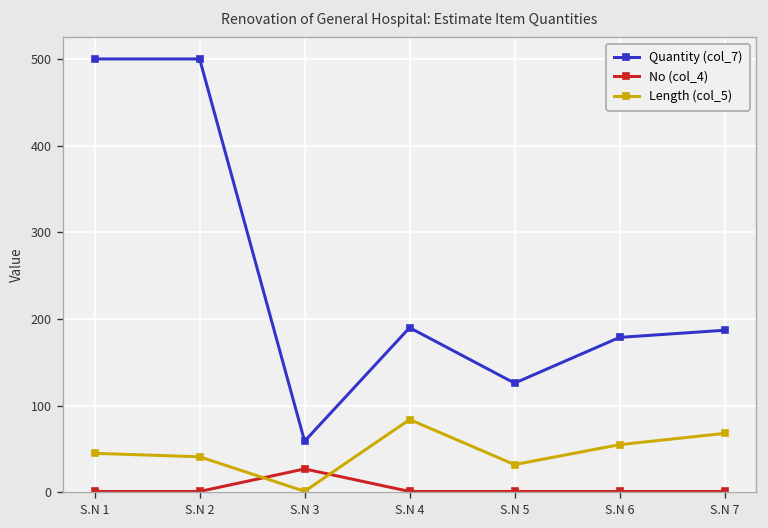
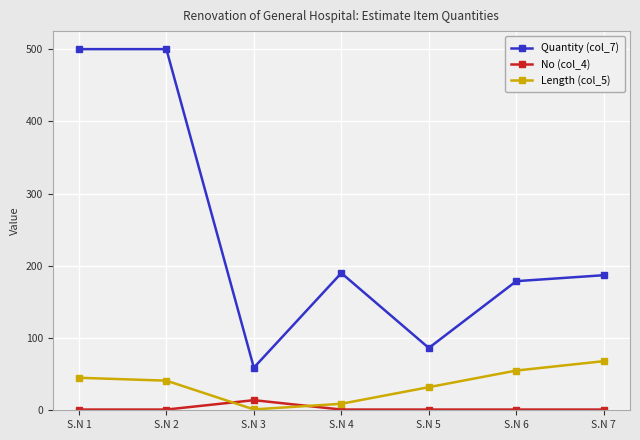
No (col_4), S.N 3: 30 -> 10
Length (col_5), S.N 4: 80 -> 10
Quantity (col_7), S.N 5: 130 -> 90
